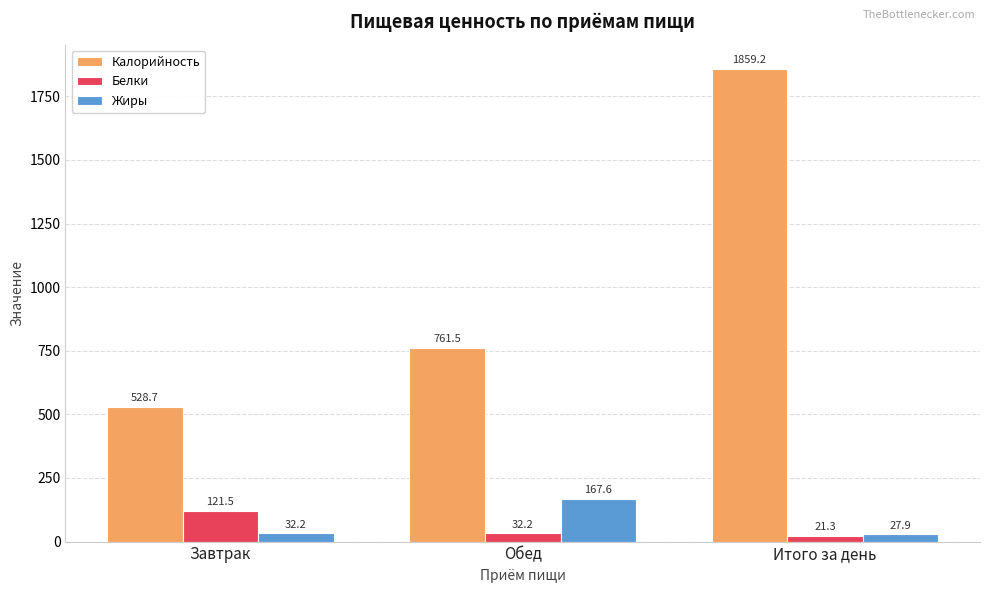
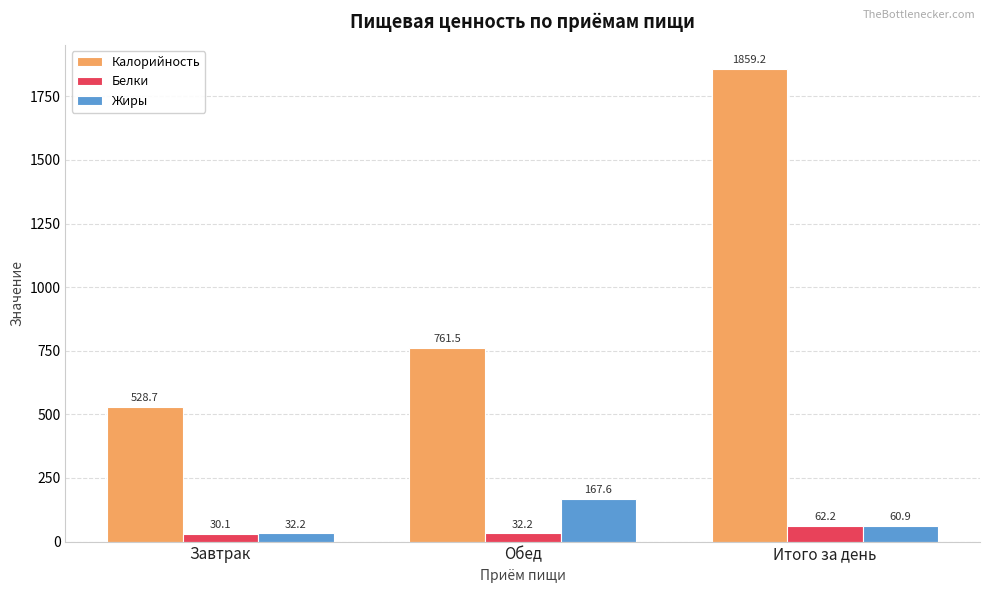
Белки, Завтрак: 121.5 -> 30.1
Белки, Итого за день: 21.3 -> 62.2
Жиры, Итого за день: 27.9 -> 60.9
